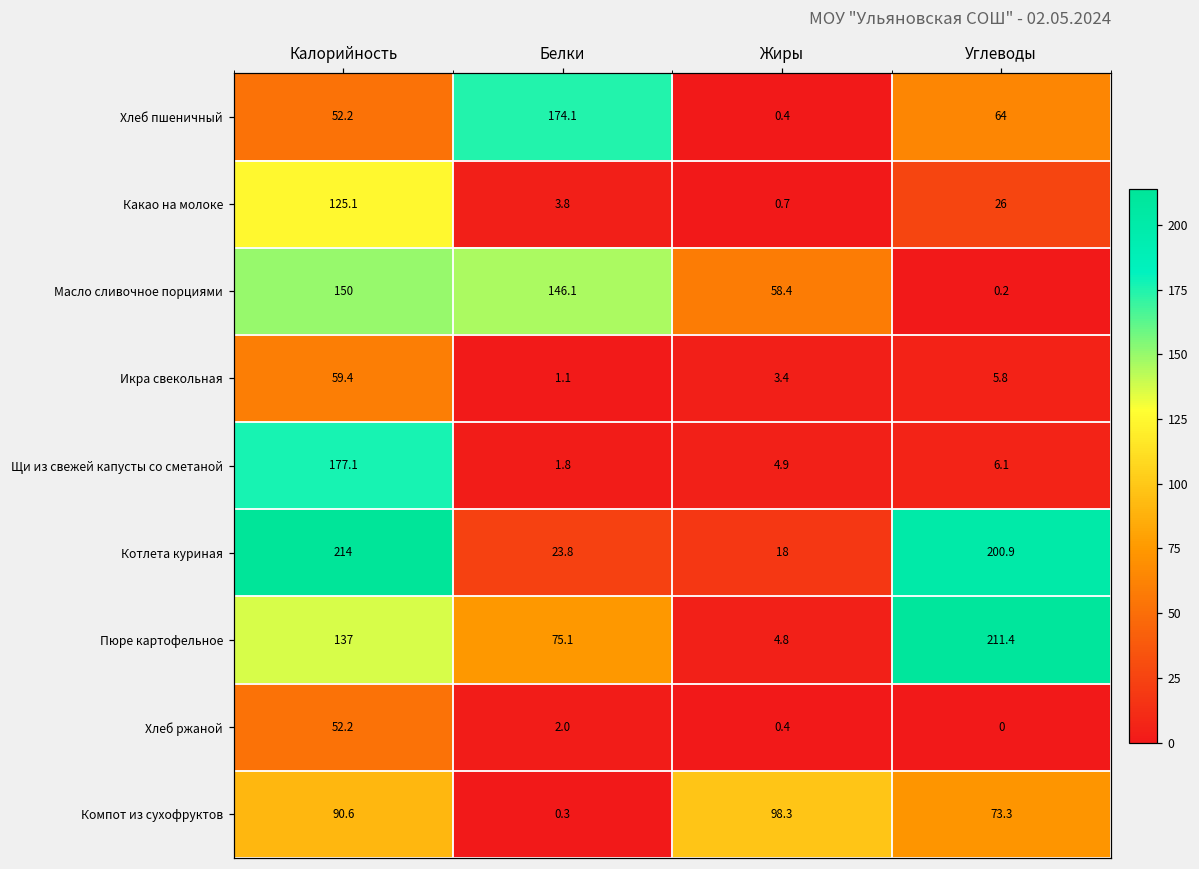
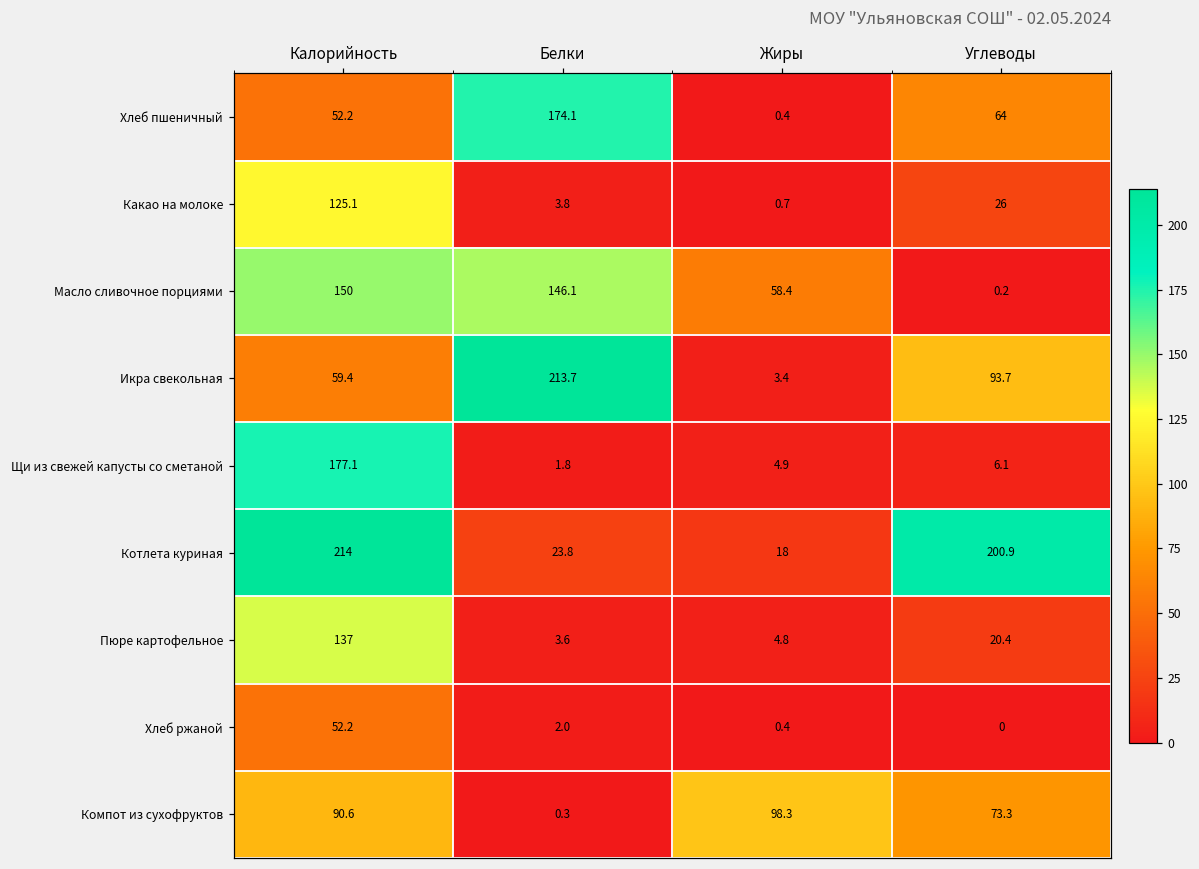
Икра свекольная, Белки: 1.1 -> 213.7
Икра свекольная, Углеводы: 5.8 -> 93.7
Пюре картофельное, Белки: 75.1 -> 3.6
Пюре картофельное, Углеводы: 211.4 -> 20.4
